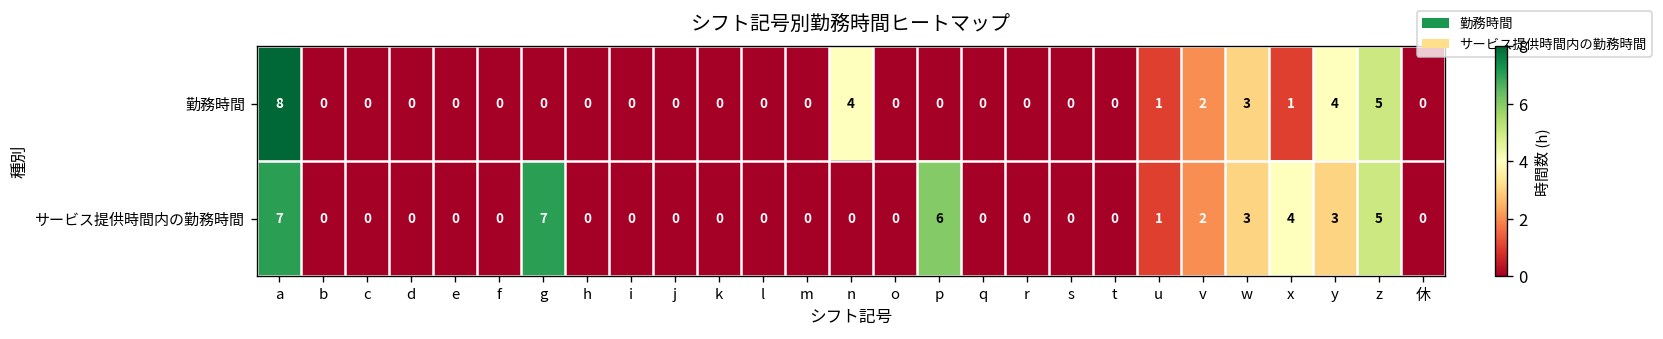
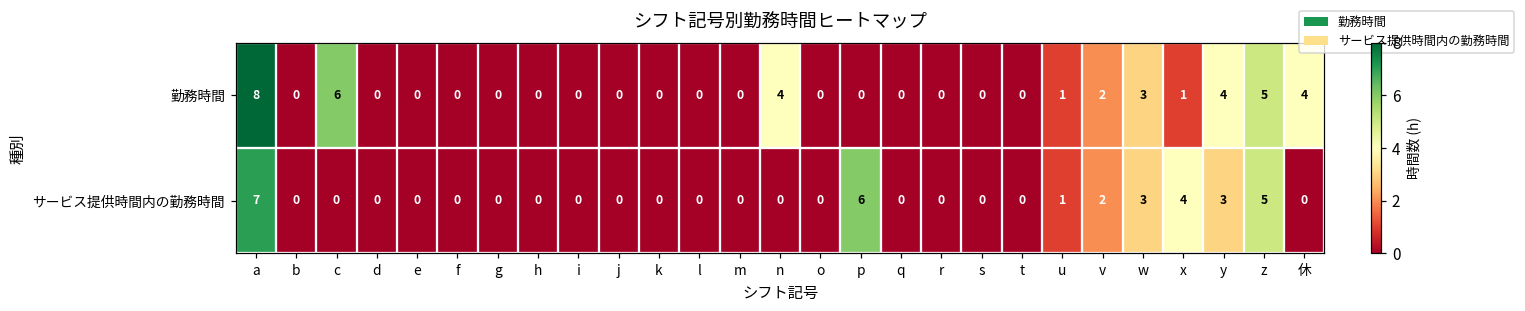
勤務時間, c: 0 -> 6
勤務時間, 休: 0 -> 4
サービス提供時間内の勤務時間, g: 7 -> 0
